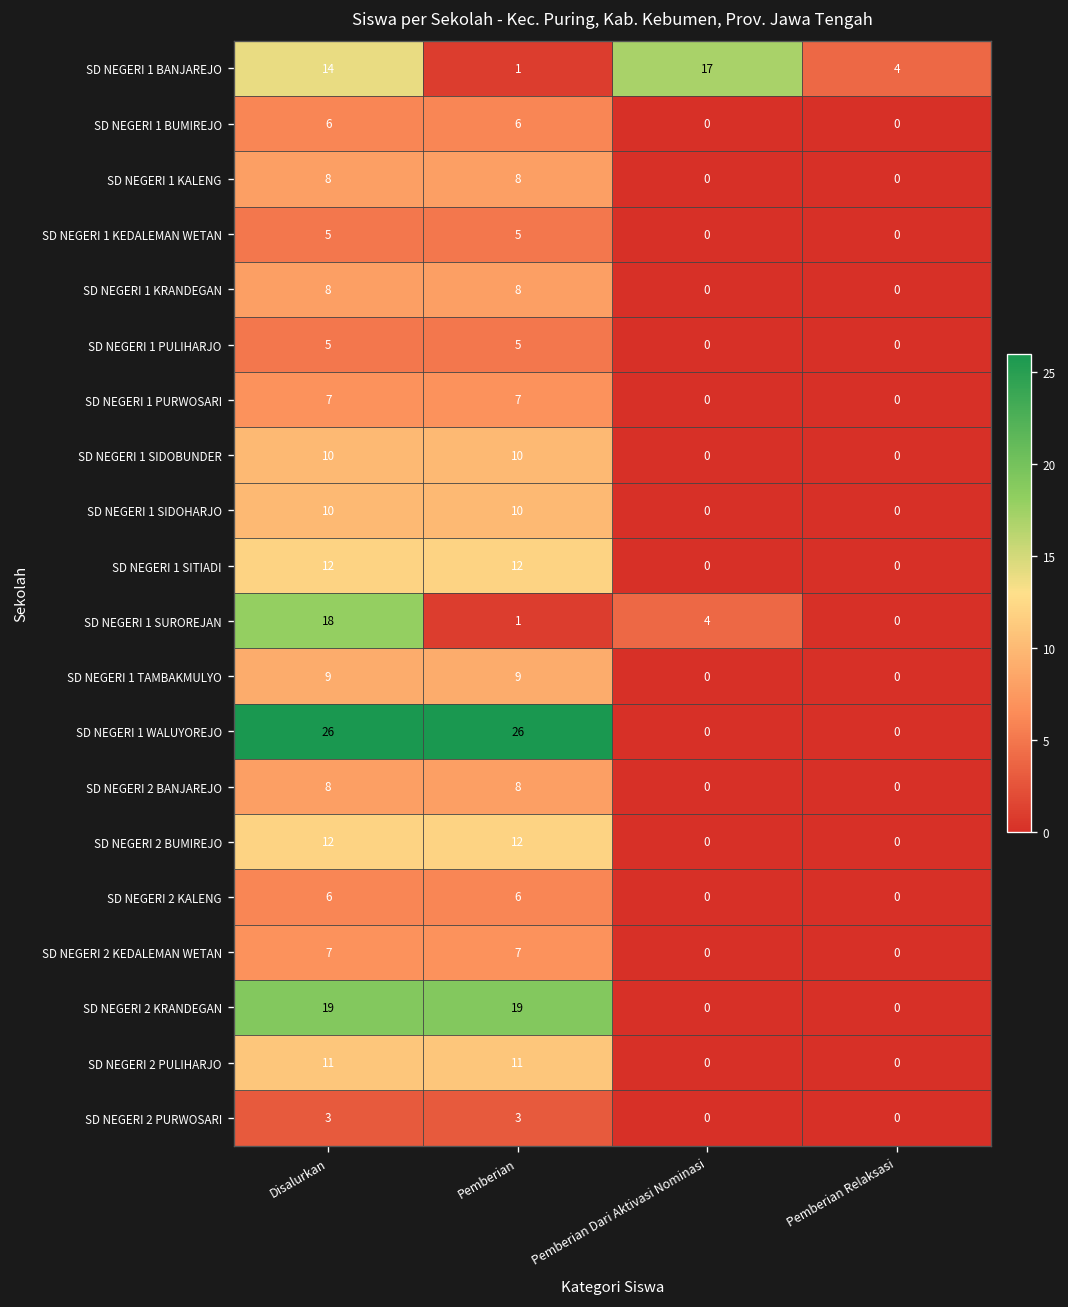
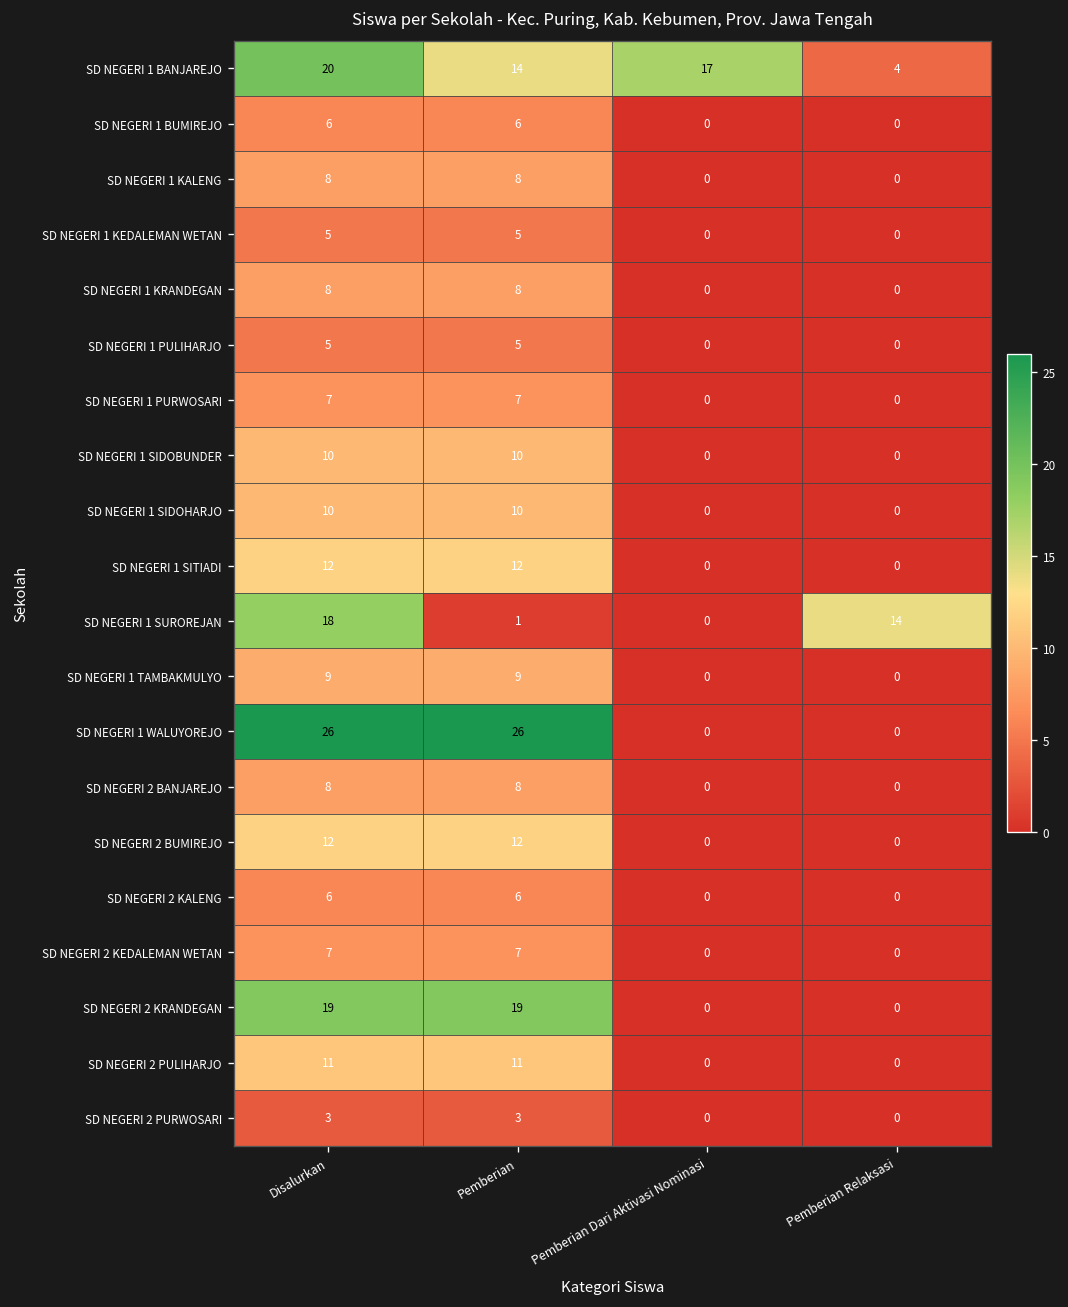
SD NEGERI 1 BANJAREJO, Disalurkan: 14 -> 20
SD NEGERI 1 BANJAREJO, Pemberian: 1 -> 14
SD NEGERI 1 SUROREJAN, Pemberian Dari Aktivasi Nominasi: 4 -> 0
SD NEGERI 1 SUROREJAN, Pemberian Relaksasi: 0 -> 14
